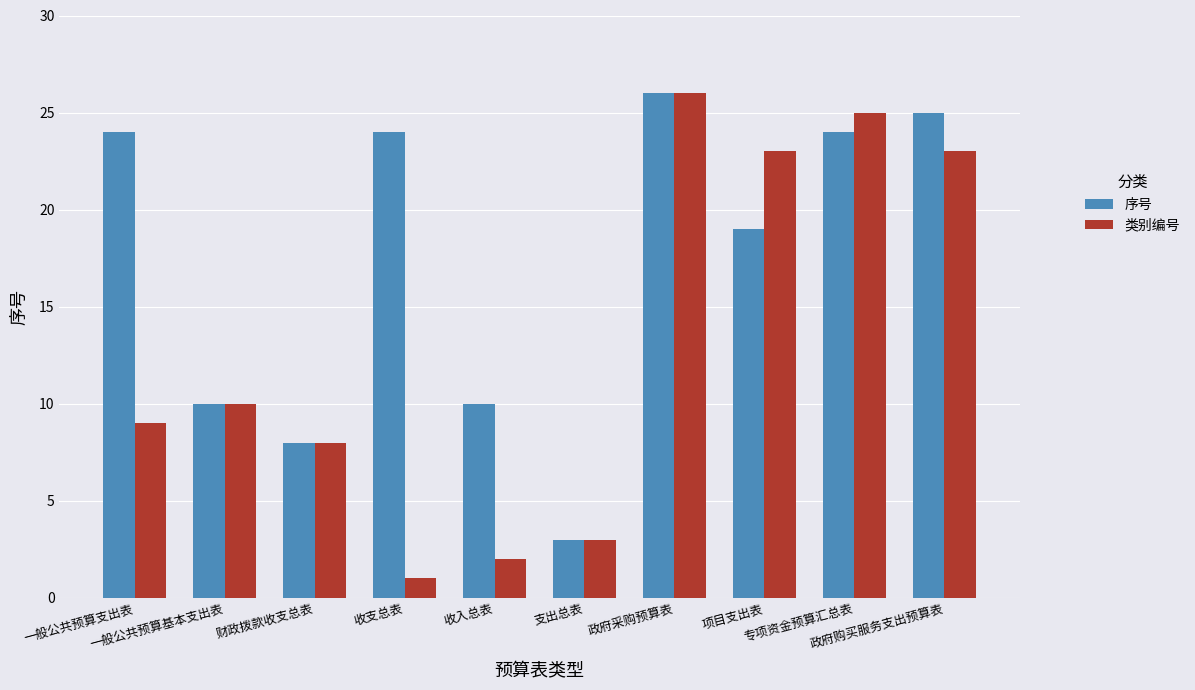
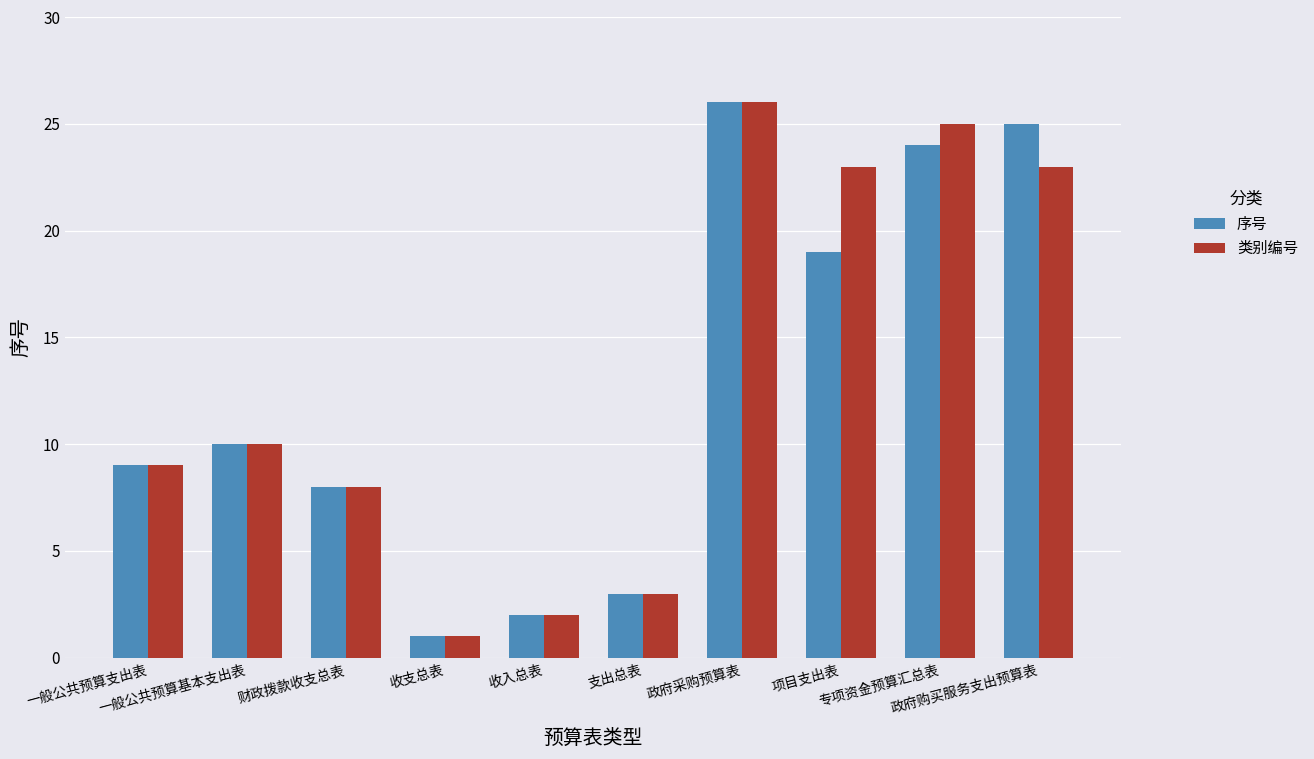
序号, 一般公共预算支出表: 24 -> 9
序号, 收支总表: 24 -> 1
序号, 收入总表: 10 -> 2
